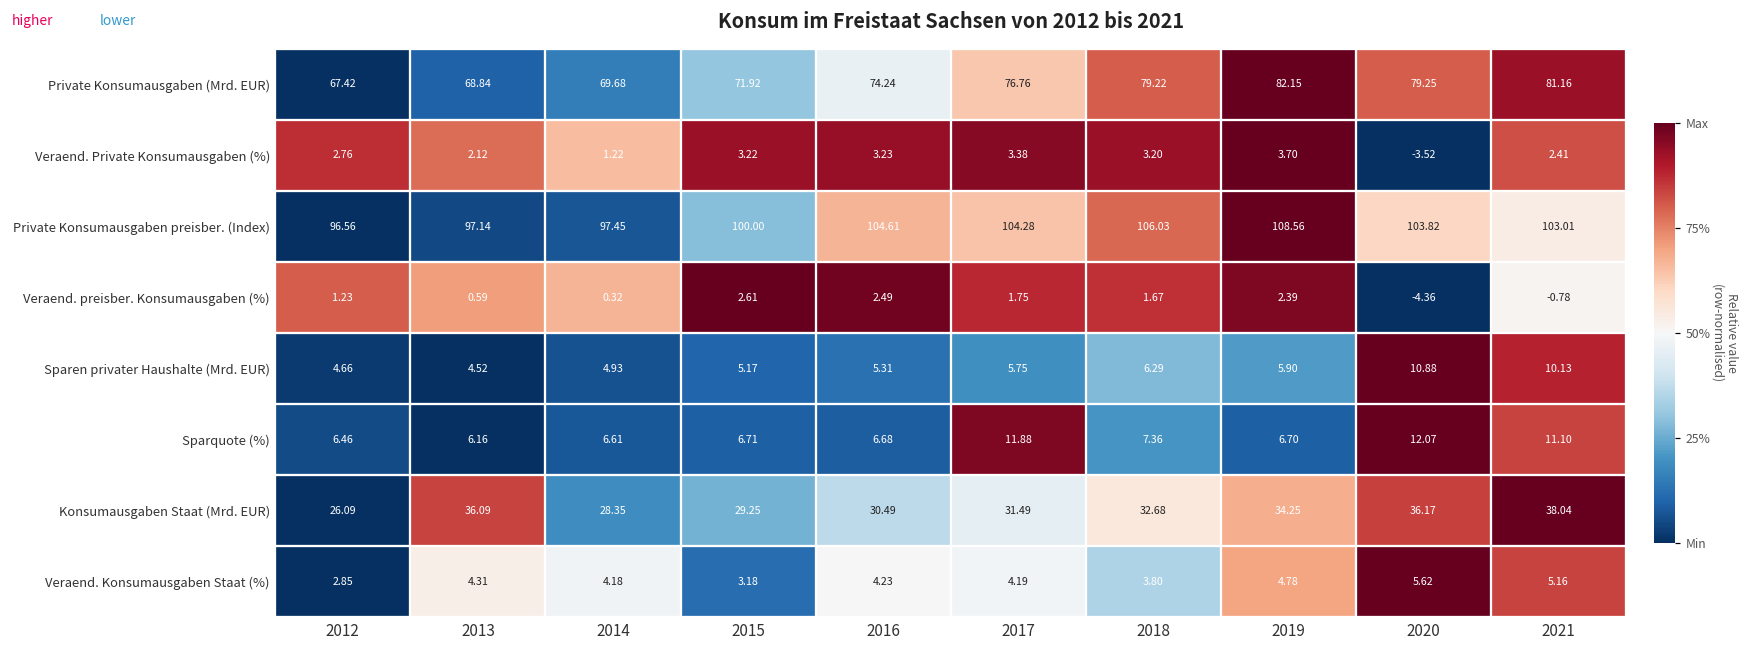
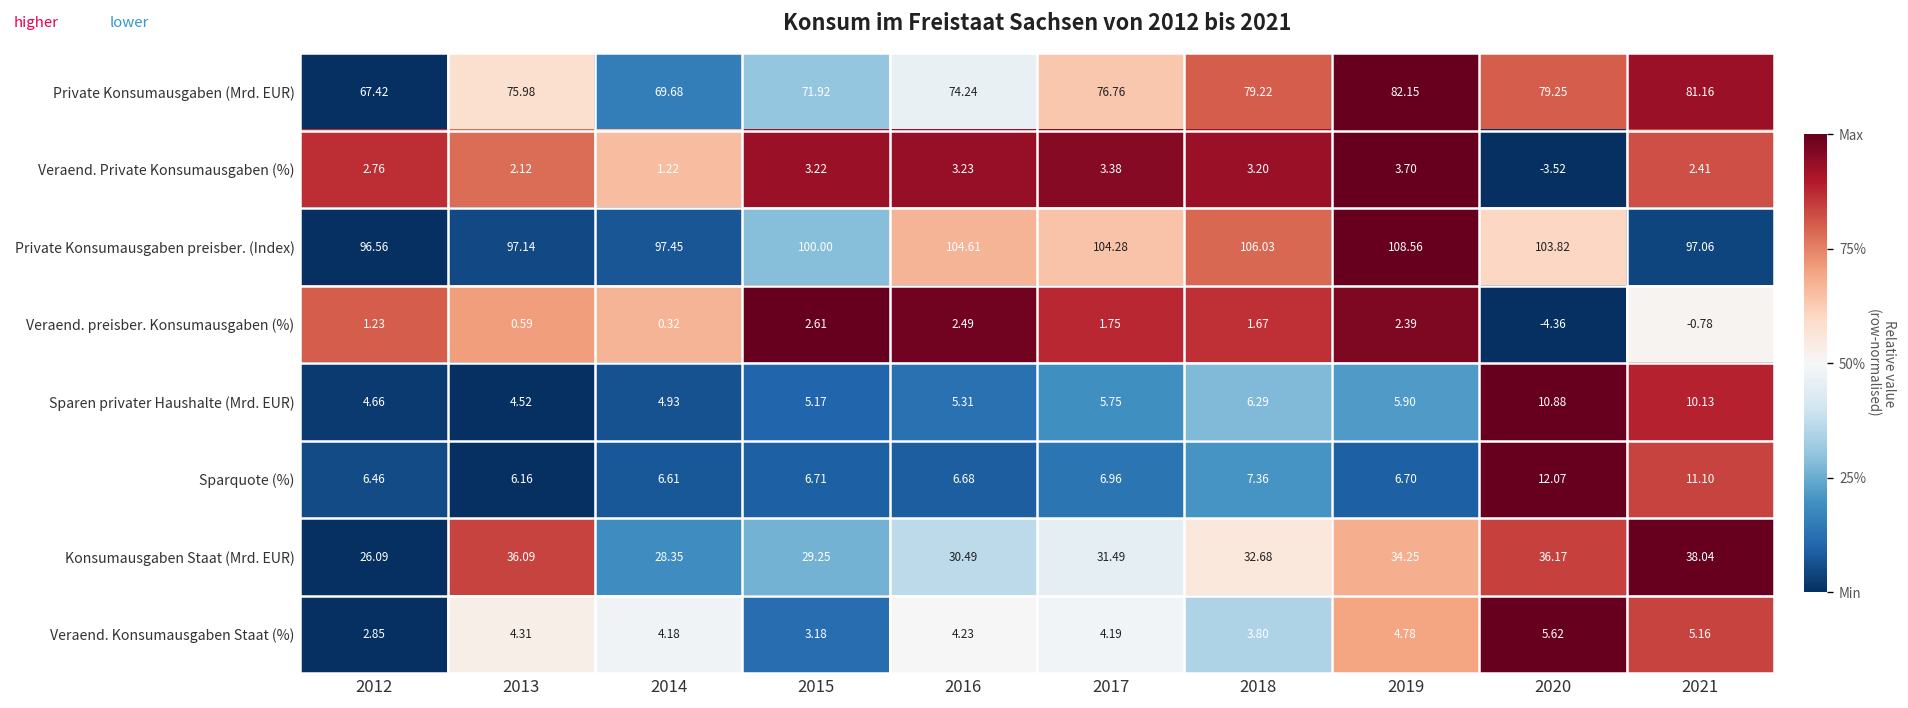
Private Konsumausgaben (Mrd. EUR), 2013: 68.84 -> 75.98
Private Konsumausgaben preisber. (Index), 2021: 103.01 -> 97.06
Sparquote (%), 2017: 11.88 -> 6.96
